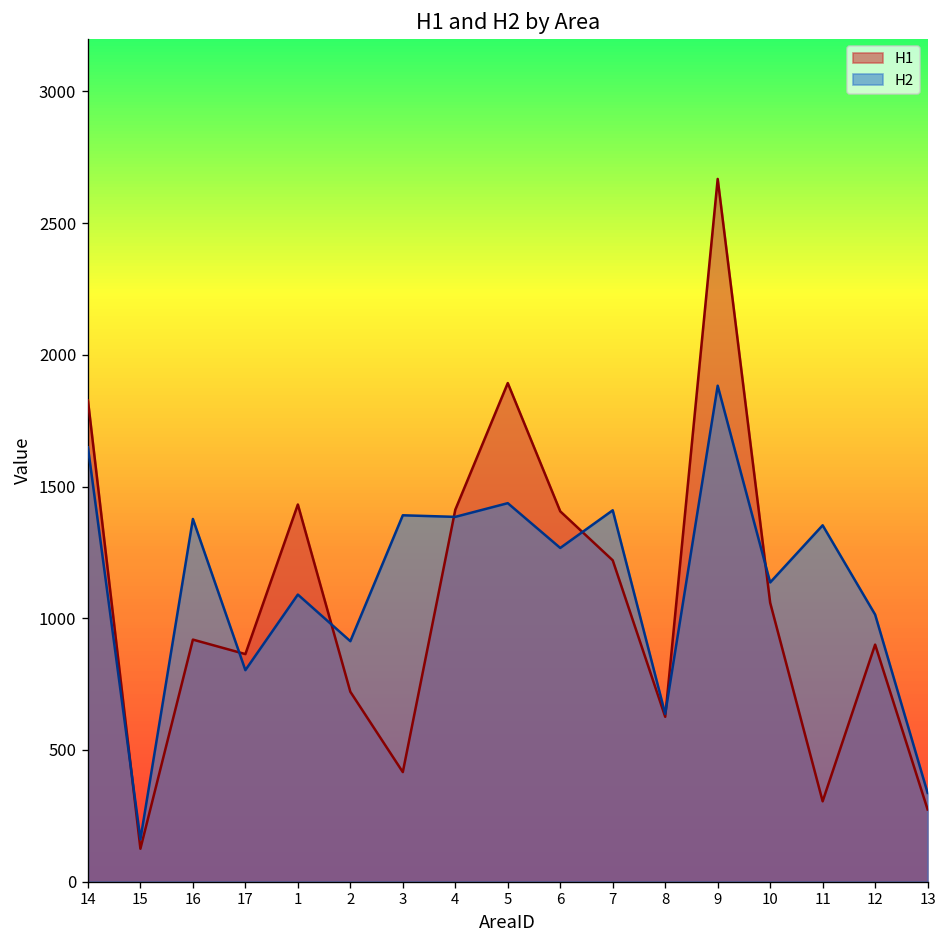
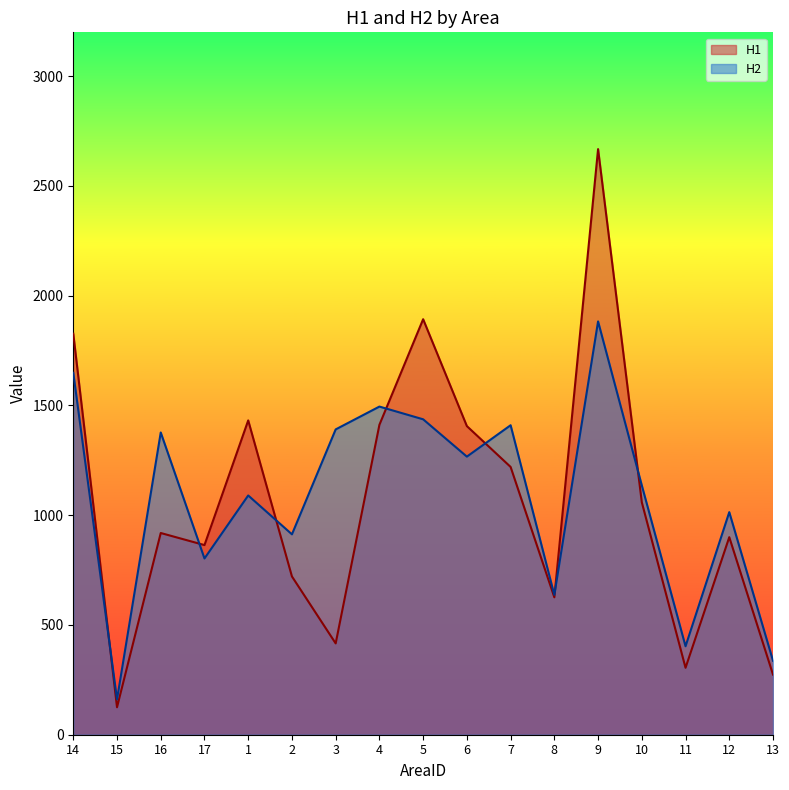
H2, 4: 1390 -> 1500
H2, 11: 1350 -> 400
